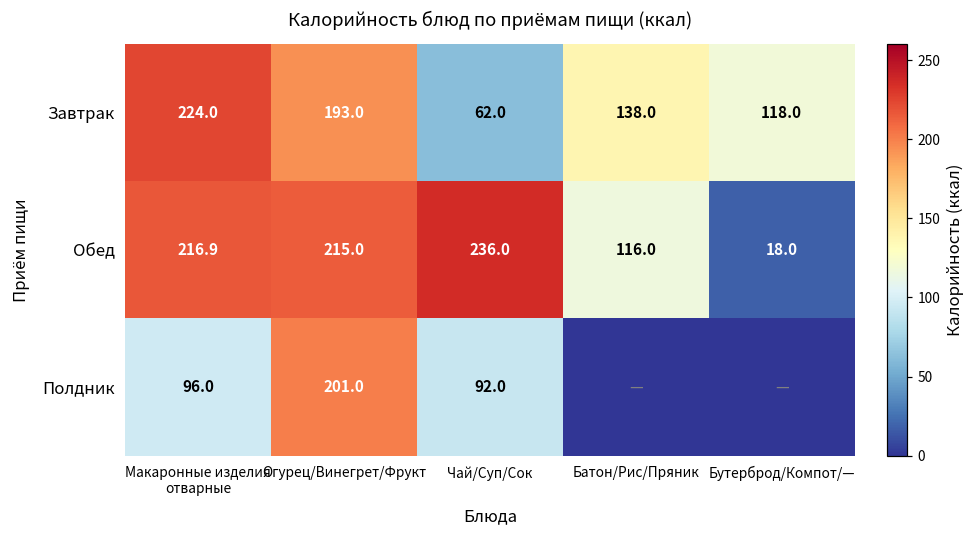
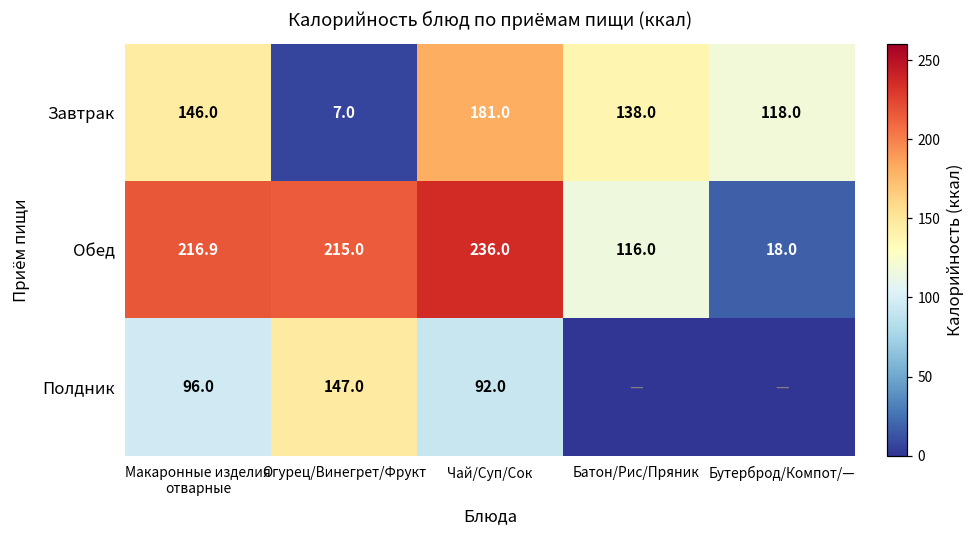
Завтрак, Макаронные изделия отварные: 224.0 -> 146.0
Завтрак, Огурец/Винегрет/Фрукт: 193.0 -> 7.0
Завтрак, Чай/Суп/Сок: 62.0 -> 181.0
Полдник, Огурец/Винегрет/Фрукт: 201.0 -> 147.0
